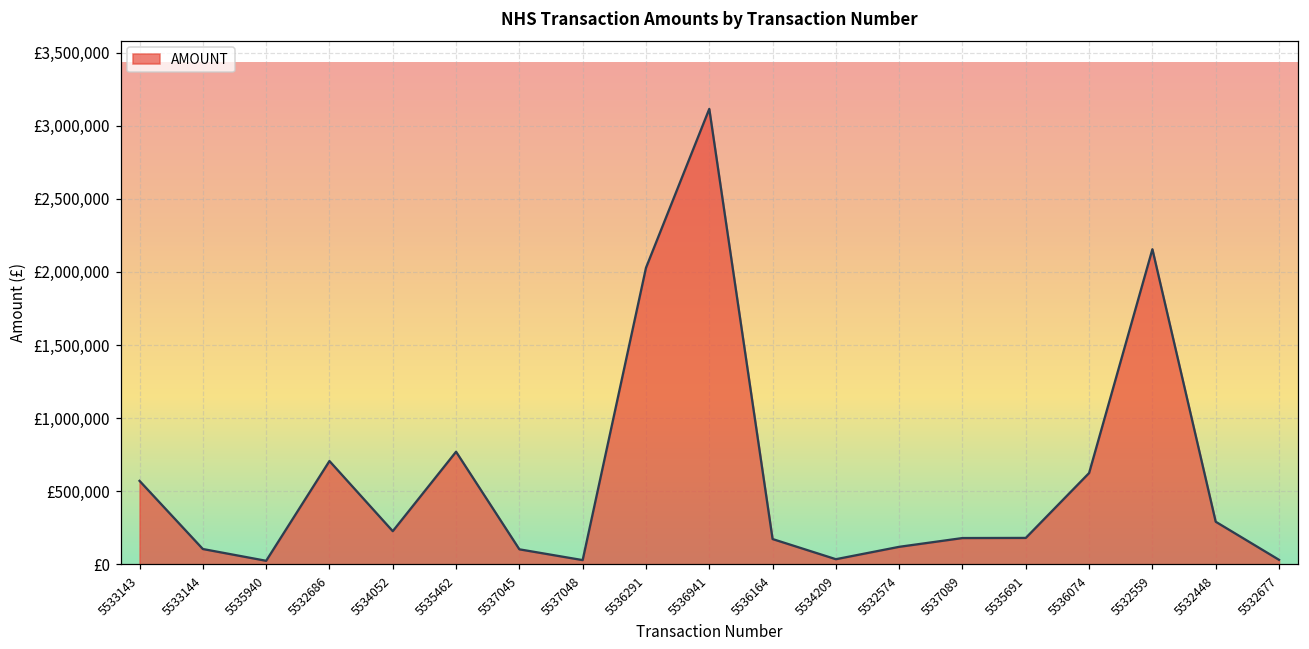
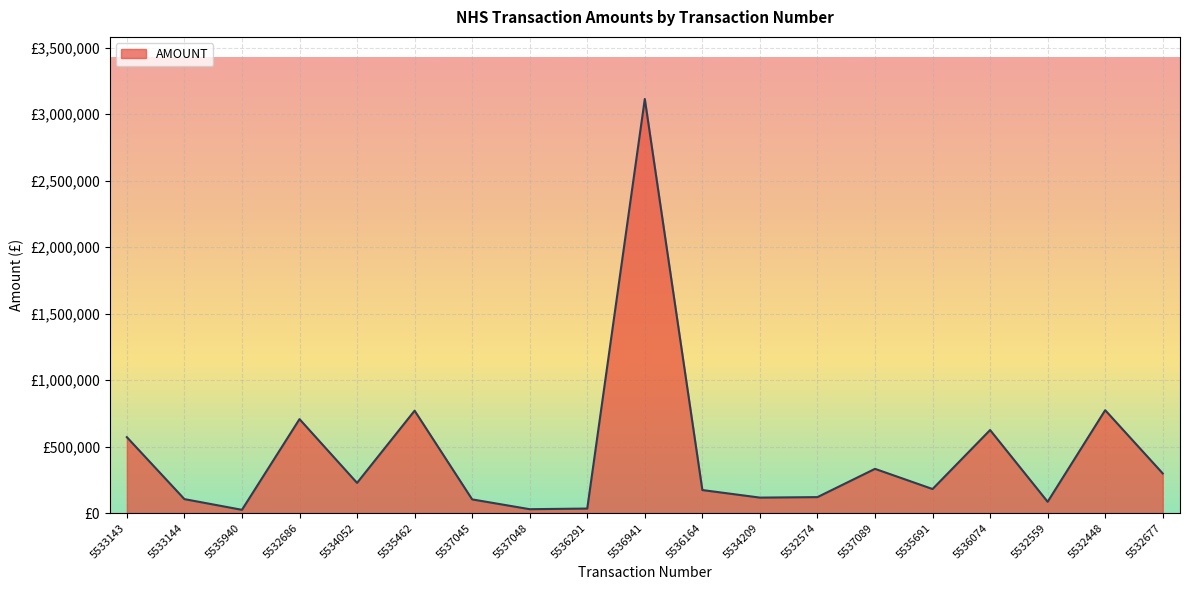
5536291: £2,030,000 -> £30,000
5534209: £40,000 -> £120,000
5537089: £180,000 -> £330,000
5532559: £2,150,000 -> £90,000
5532448: £290,000 -> £770,000
5532677: £30,000 -> £300,000
